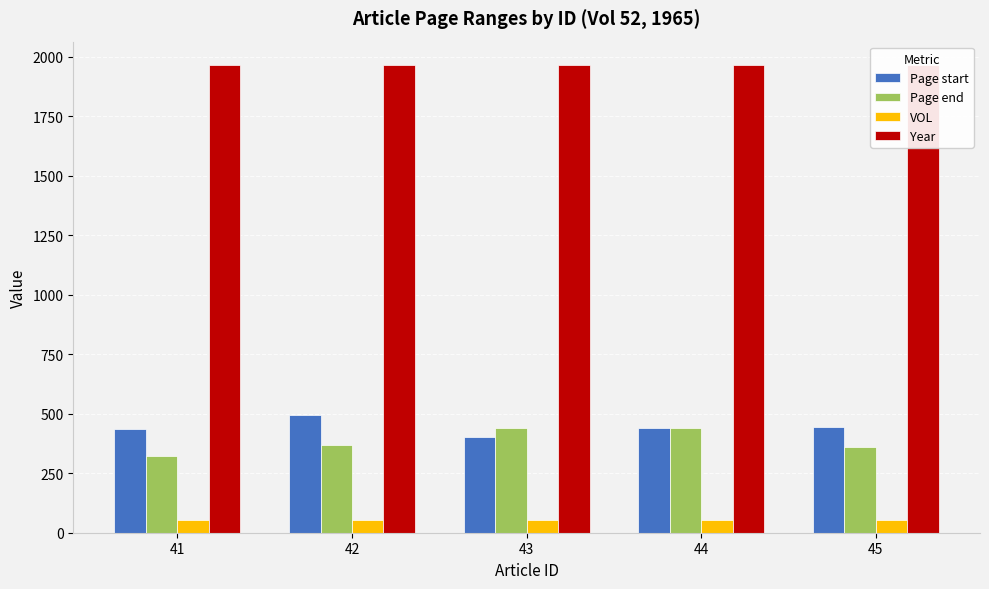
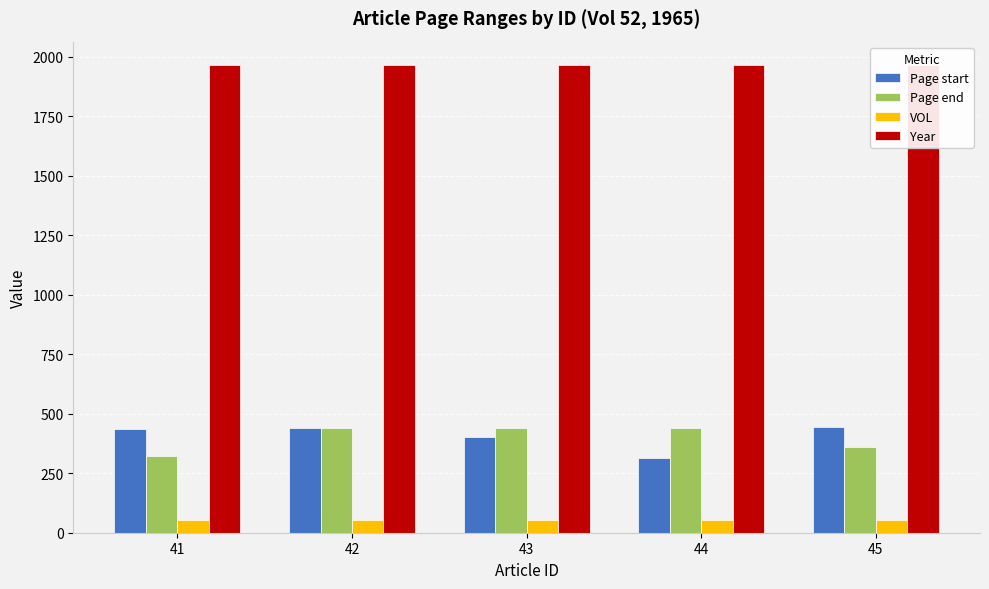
Page start, 42: 490 -> 440
Page end, 42: 370 -> 440
Page start, 44: 440 -> 310
